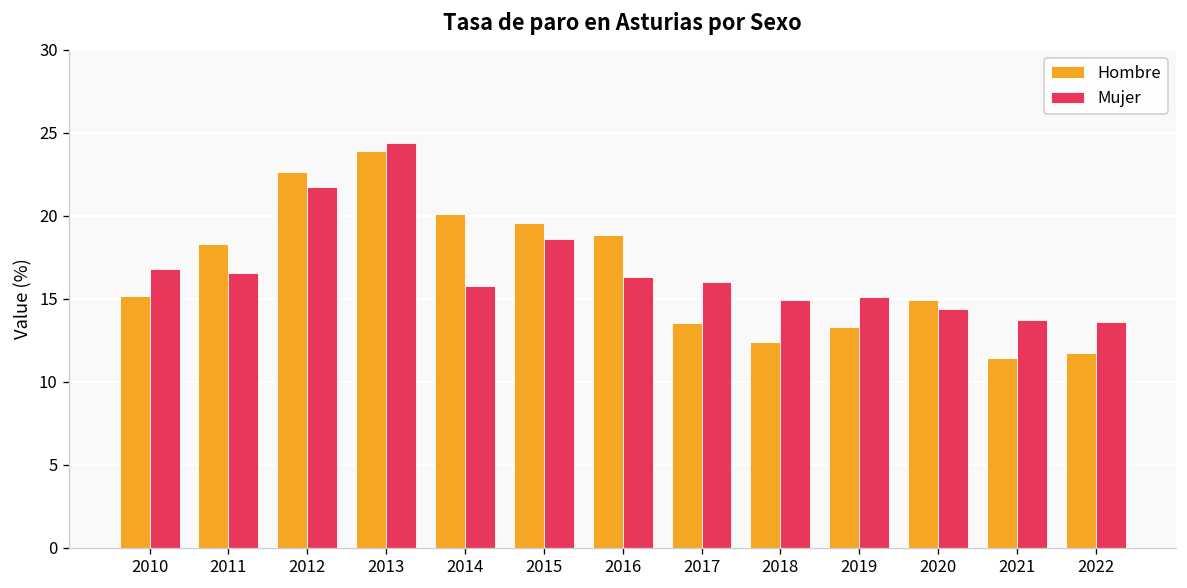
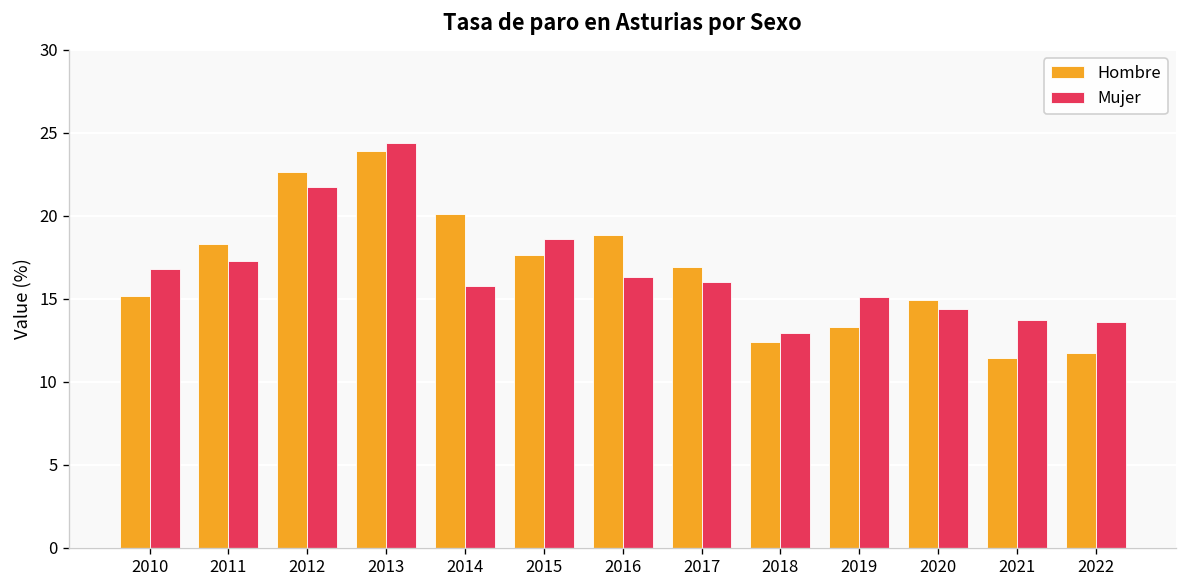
Mujer, 2011: 16.6 -> 17.3
Hombre, 2015: 19.6 -> 17.7
Hombre, 2017: 13.5 -> 16.9
Mujer, 2018: 14.9 -> 12.9
